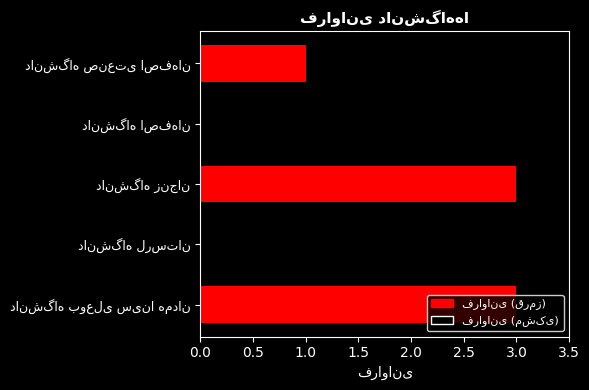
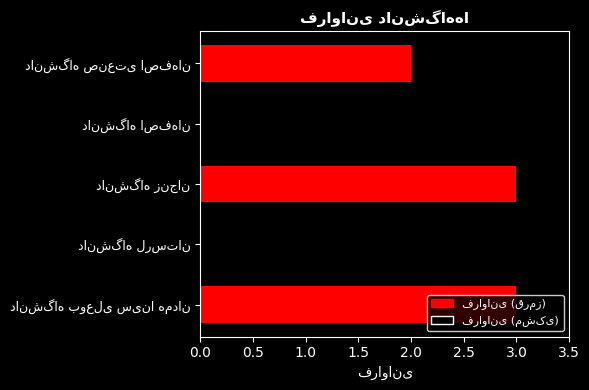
دانشگاه صنعتی اصفهان: 1 -> 2
